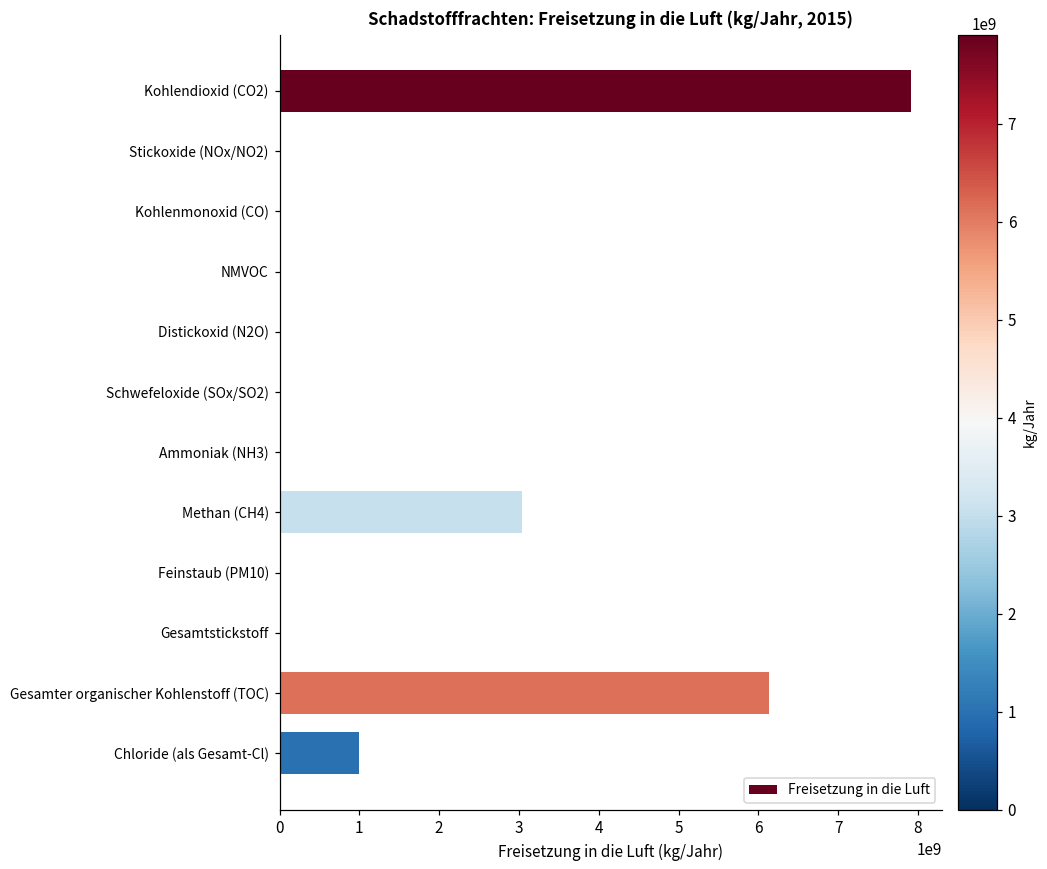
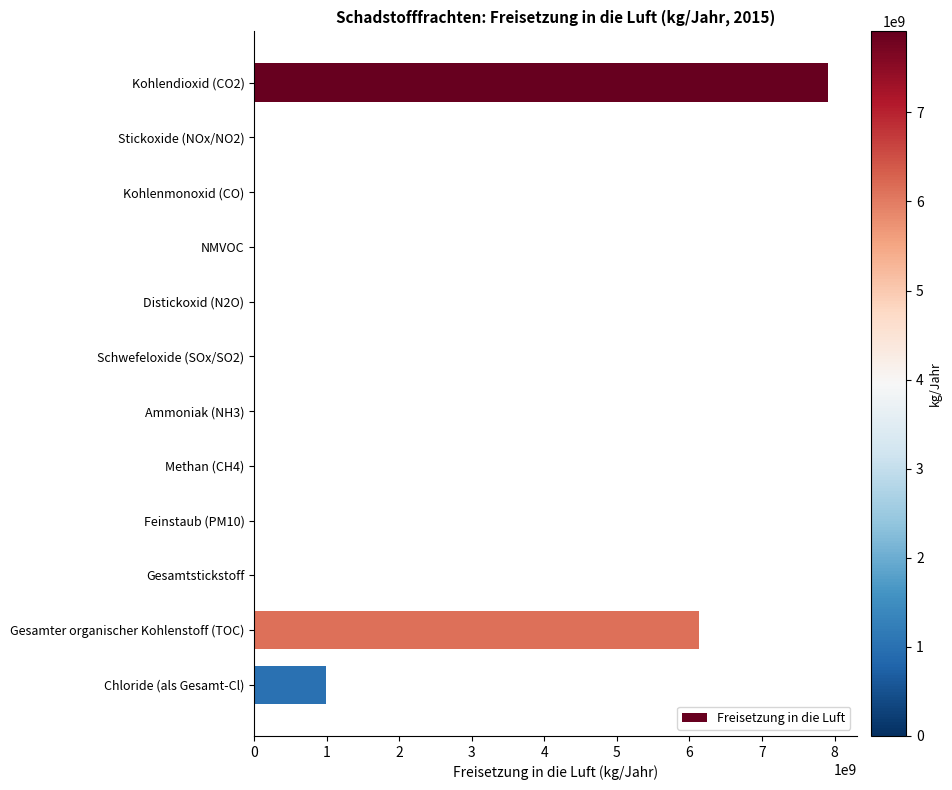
Methan (CH4): 3000000000 -> 0
